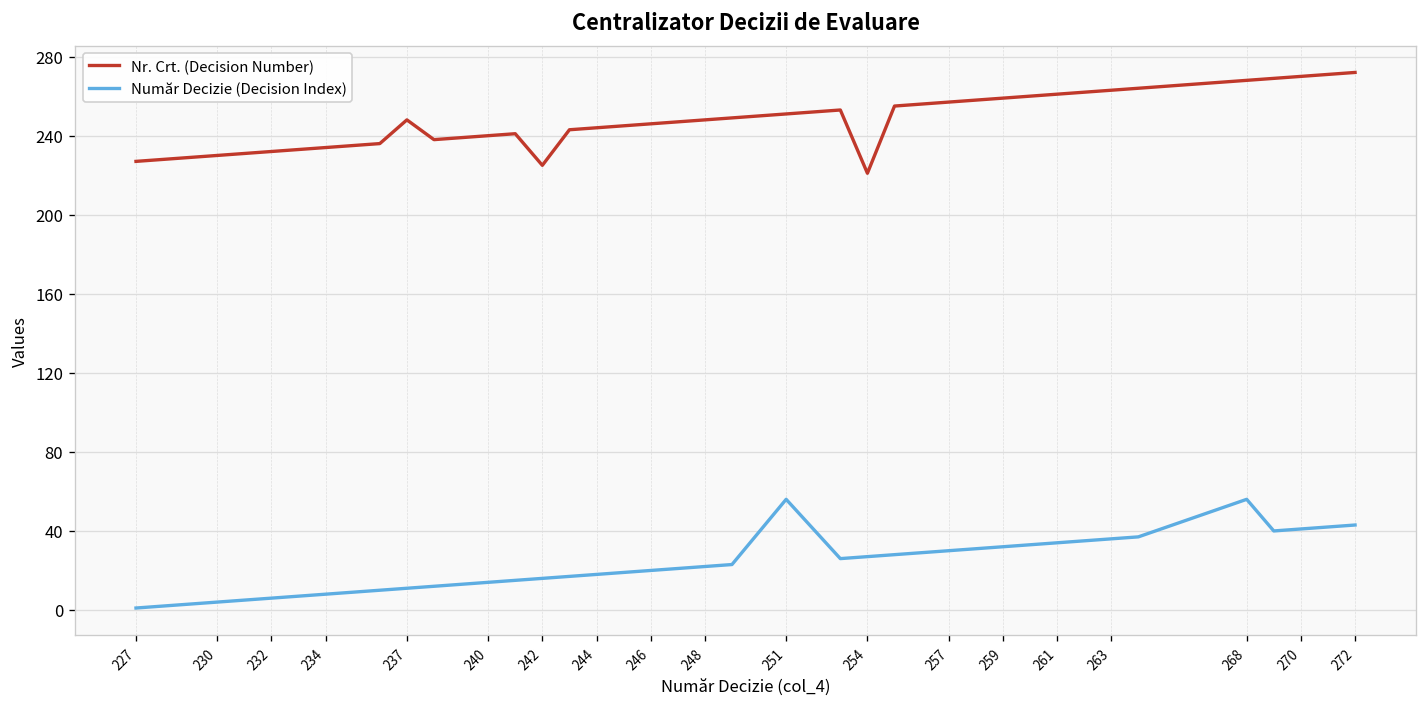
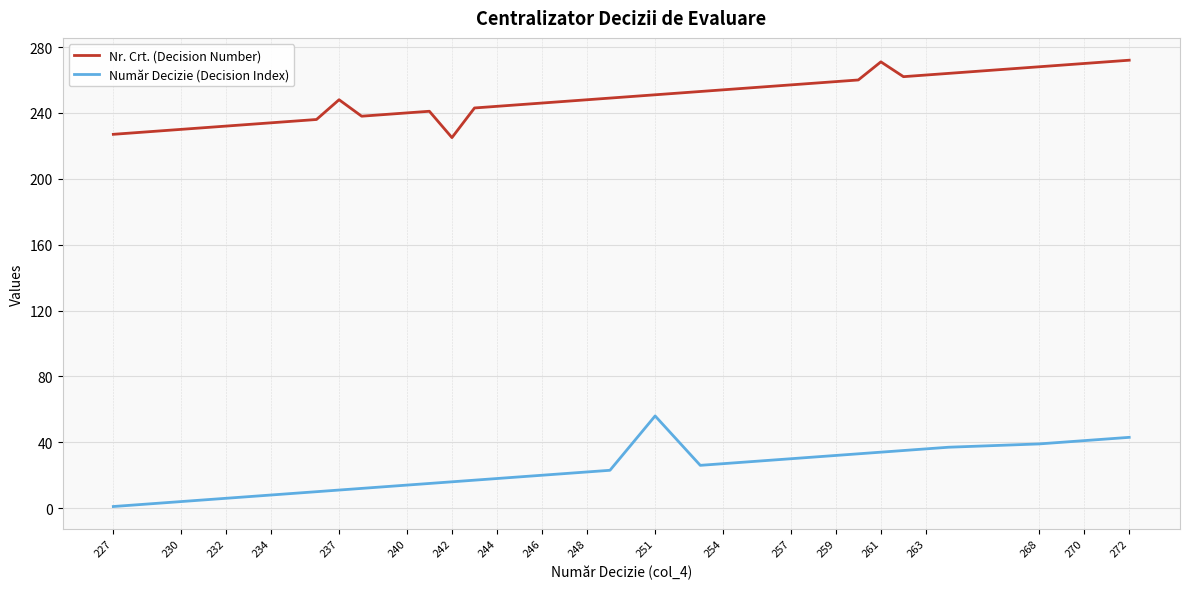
Nr. Crt. (Decision Number), 254: 221 -> 254
Nr. Crt. (Decision Number), 261: 261 -> 271
Număr Decizie (Decision Index), 268: 56 -> 39
